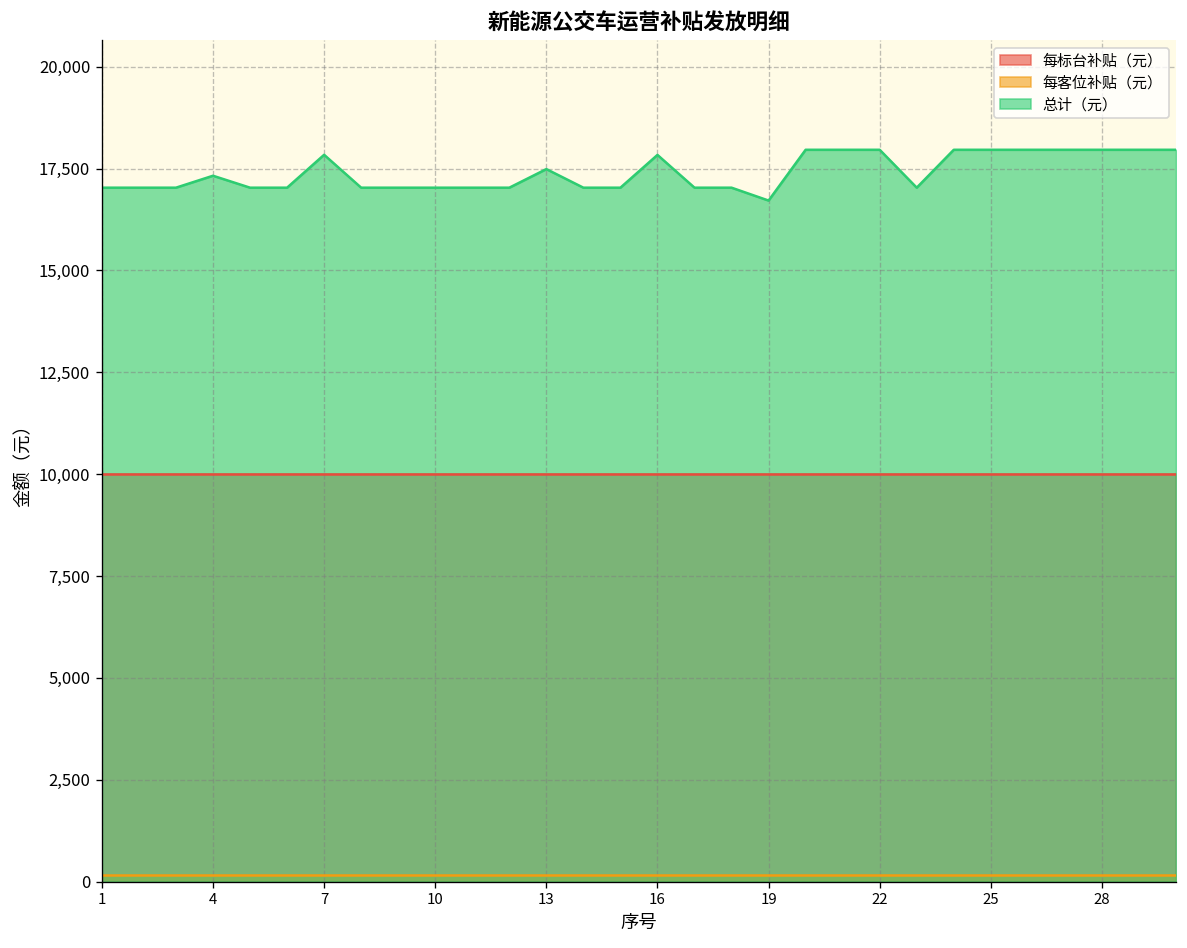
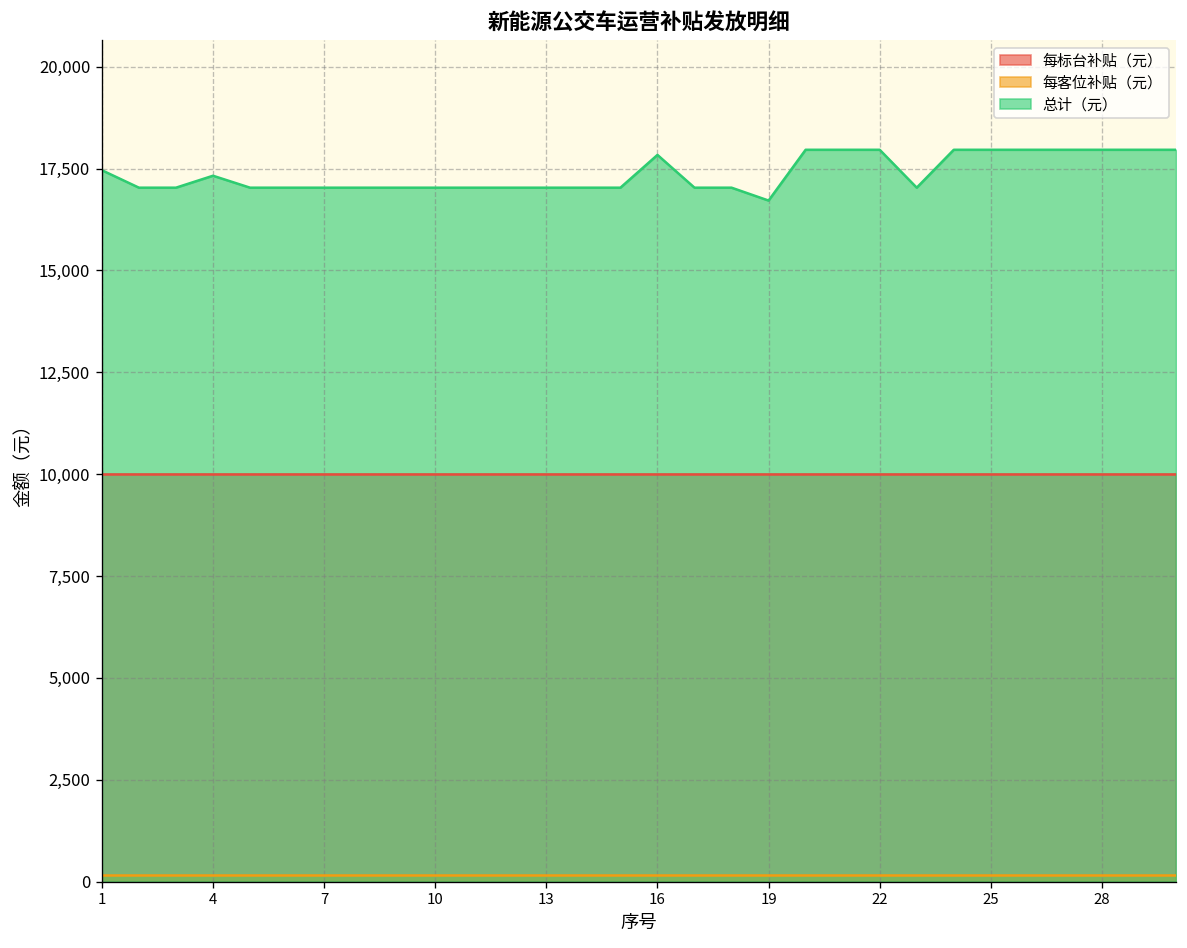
总计（元）, 1: 17,000 -> 17,500
总计（元）, 7: 17,800 -> 17,000
总计（元）, 13: 17,500 -> 17,000
